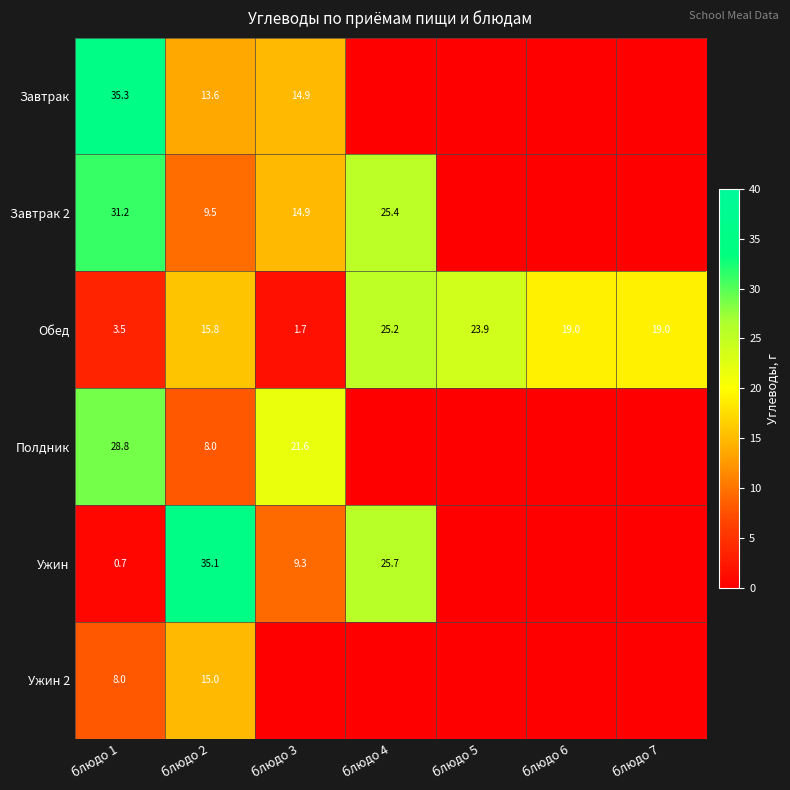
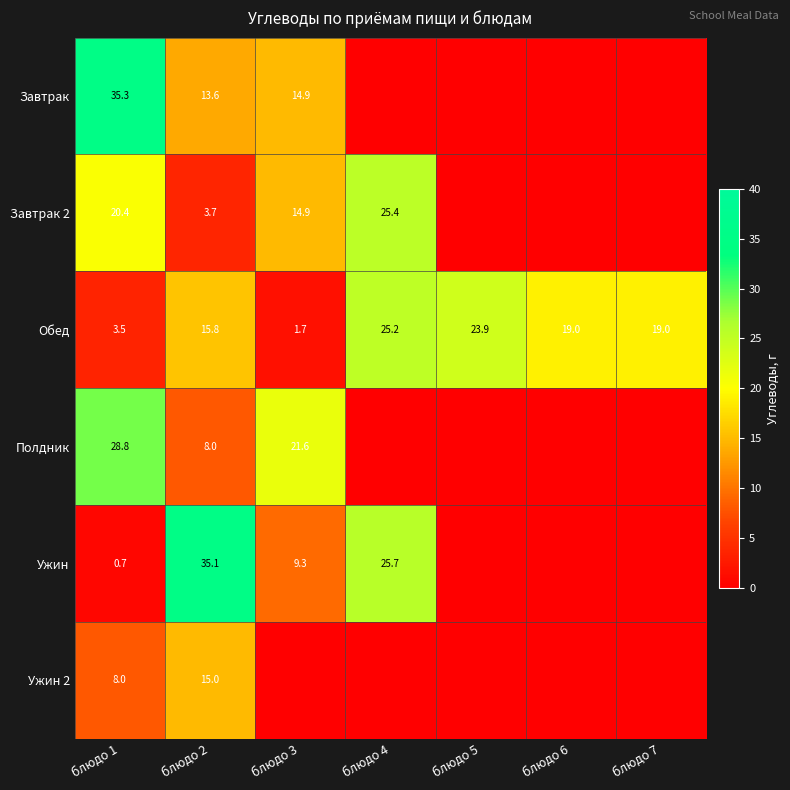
Завтрак 2, блюдо 1: 31.2 -> 20.4
Завтрак 2, блюдо 2: 9.5 -> 3.7
